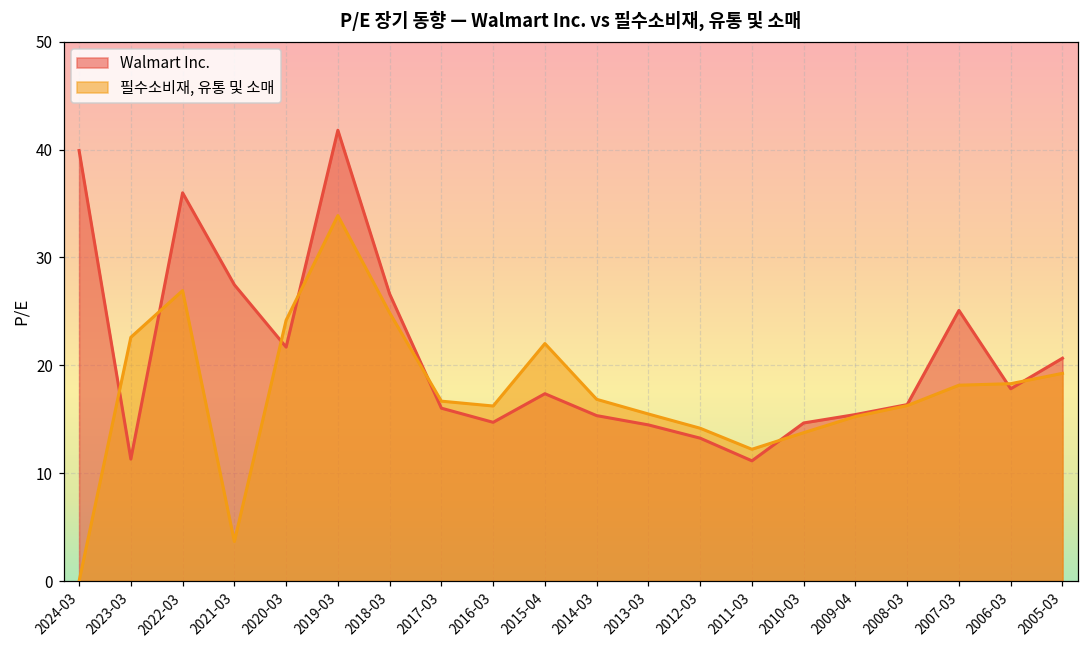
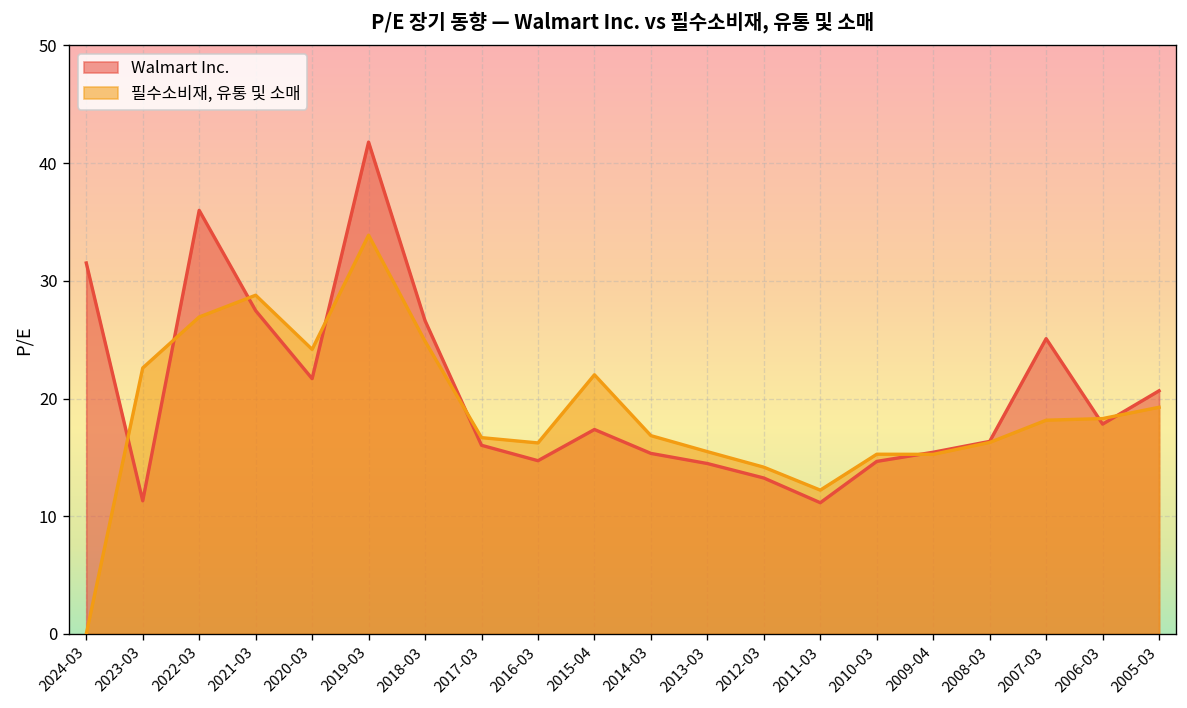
Walmart Inc., 2024-03: 40 -> 32
필수소비재, 유통 및 소매, 2021-03: 4 -> 29
필수소비재, 유통 및 소매, 2010-03: 14 -> 15
